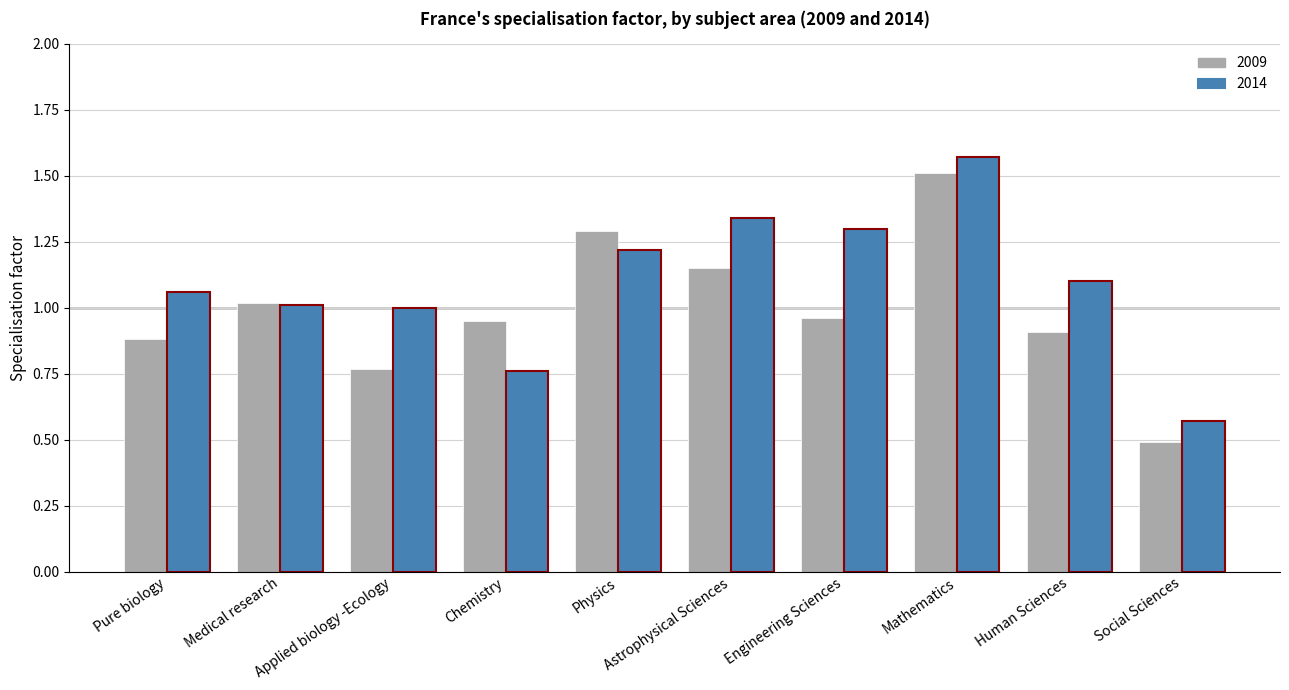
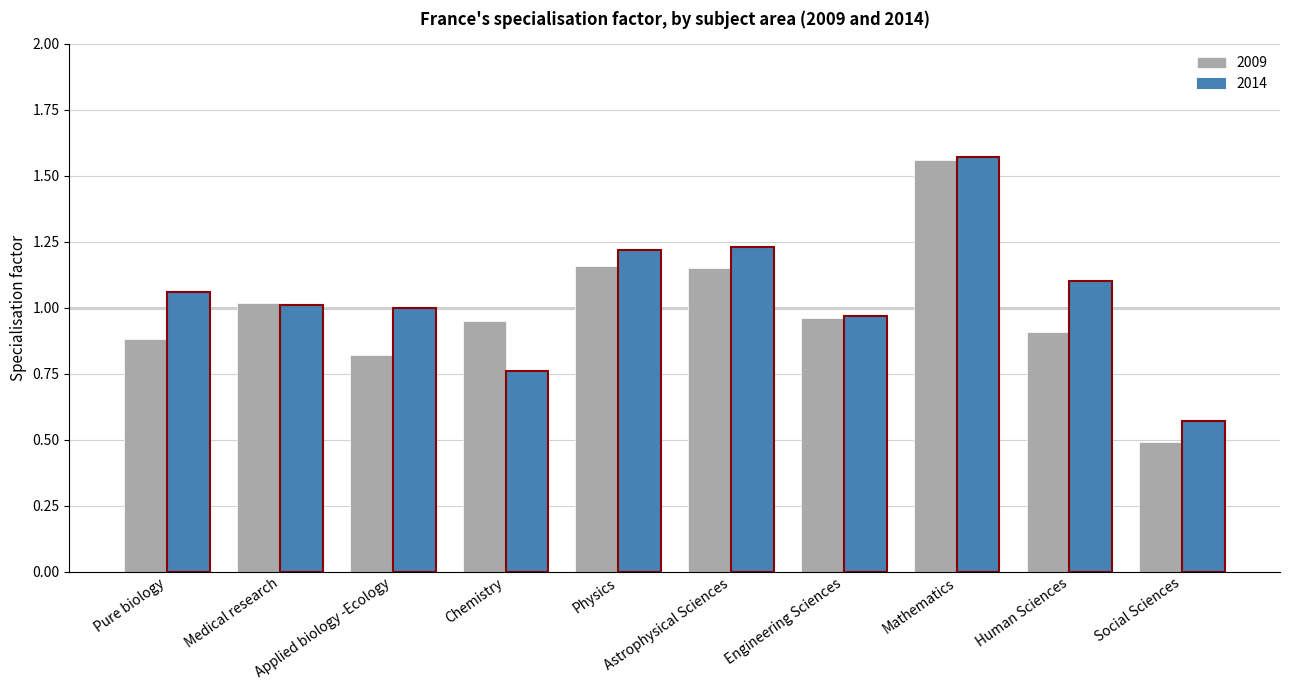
2009, Applied biology -Ecology: 0.77 -> 0.82
2009, Physics: 1.29 -> 1.16
2014, Astrophysical Sciences: 1.34 -> 1.23
2014, Engineering Sciences: 1.30 -> 0.97
2009, Mathematics: 1.51 -> 1.56
